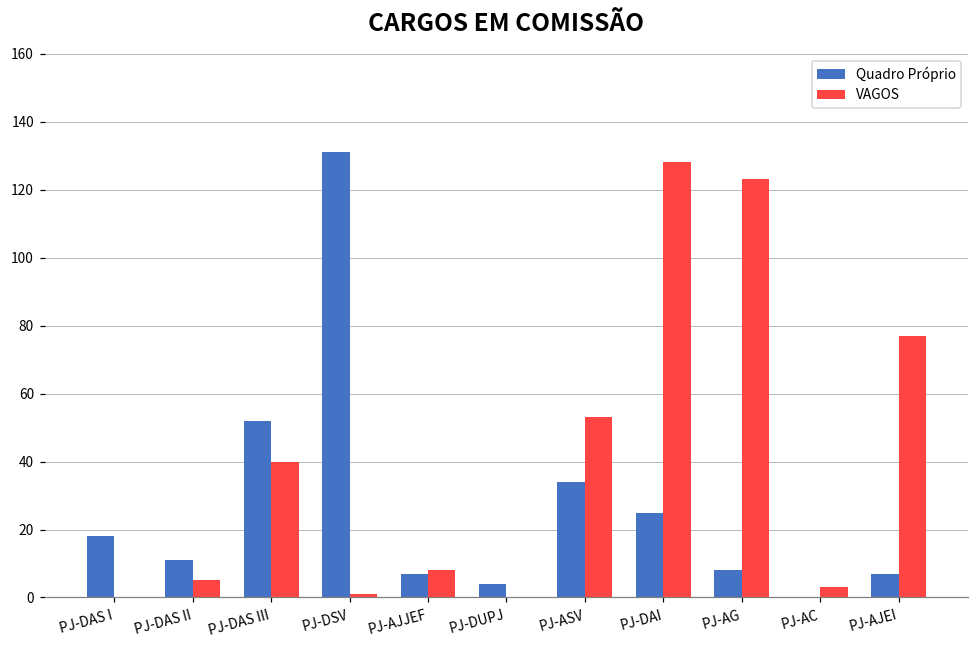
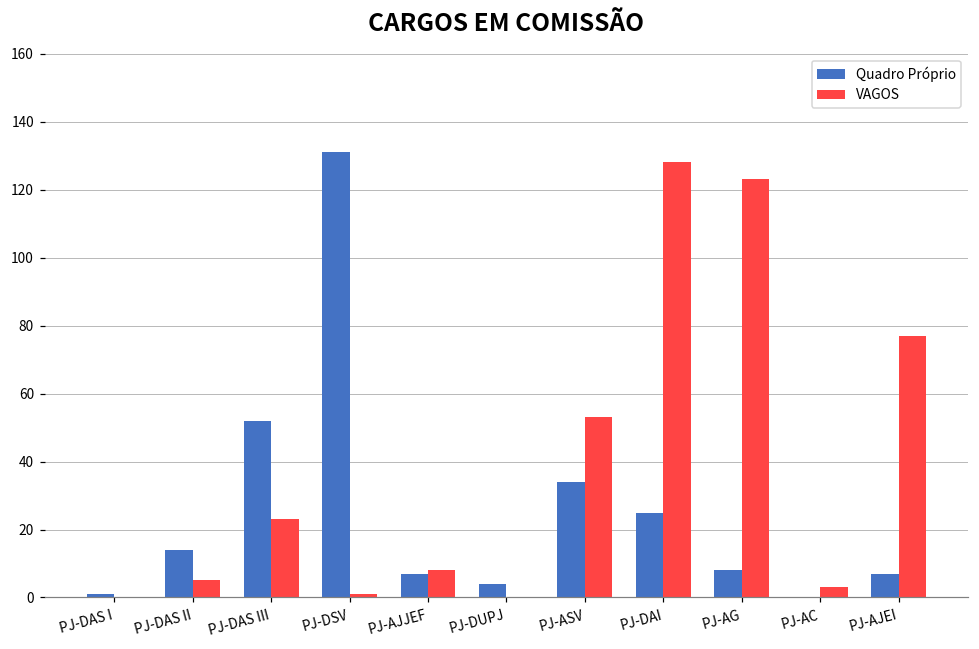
Quadro Próprio, PJ-DAS I: 18 -> 1
Quadro Próprio, PJ-DAS II: 11 -> 14
VAGOS, PJ-DAS III: 40 -> 23
